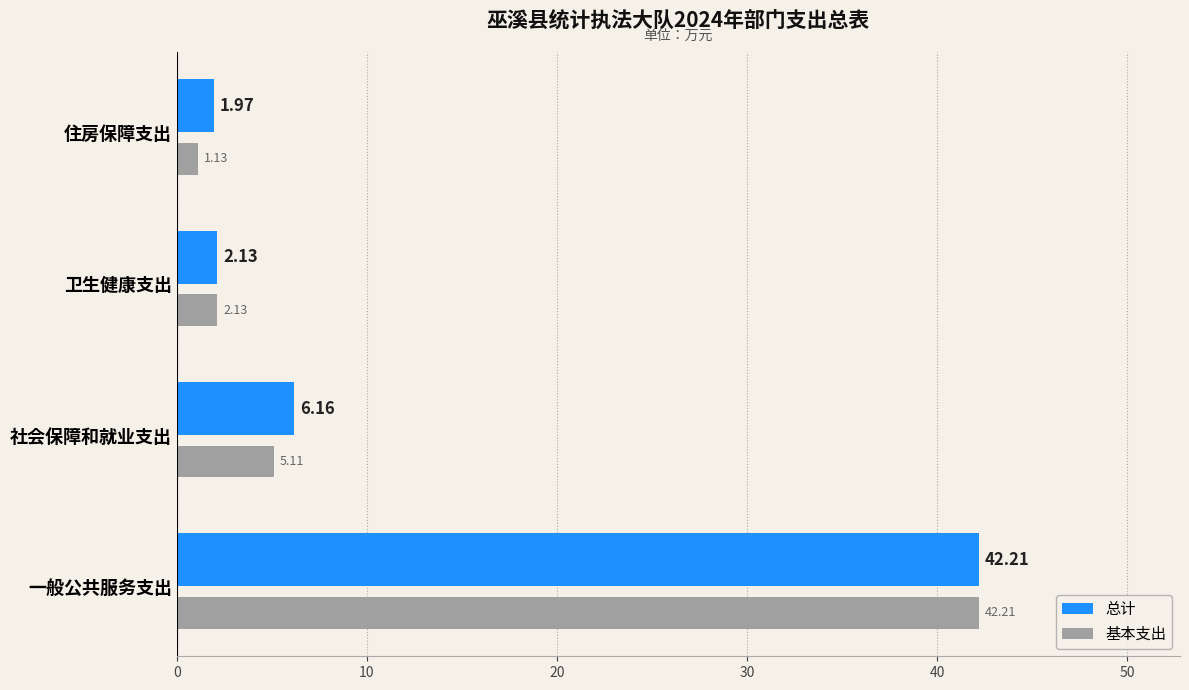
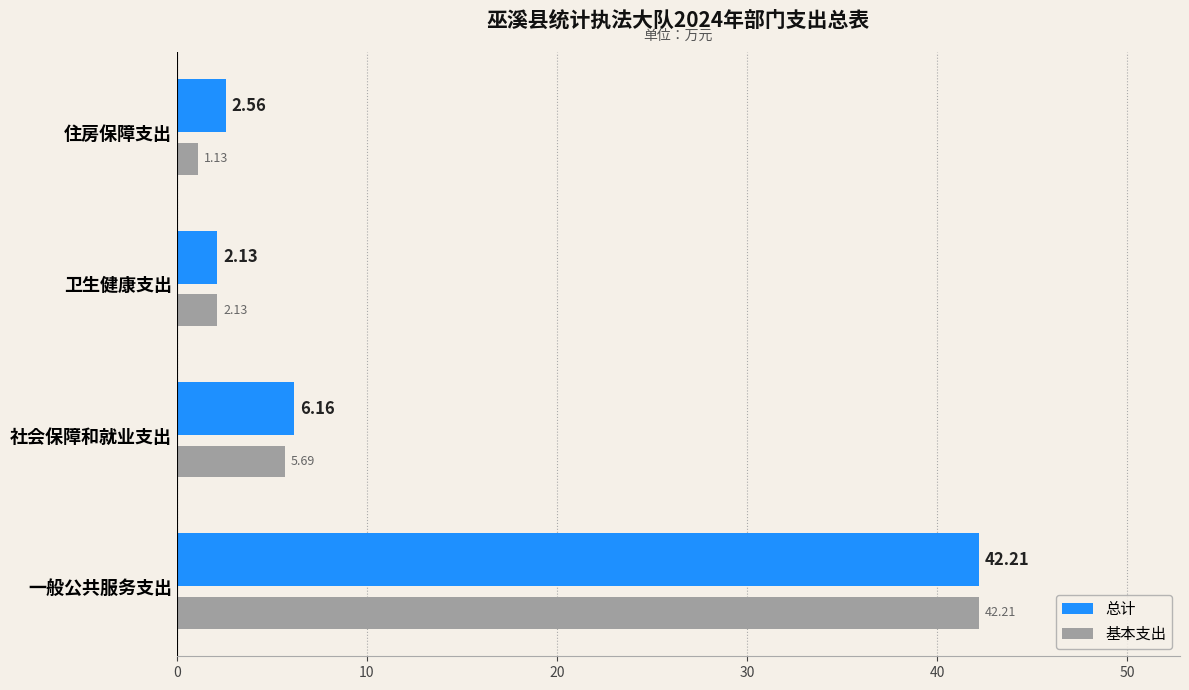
总计, 住房保障支出: 1.97 -> 2.56
基本支出, 社会保障和就业支出: 5.11 -> 5.69
